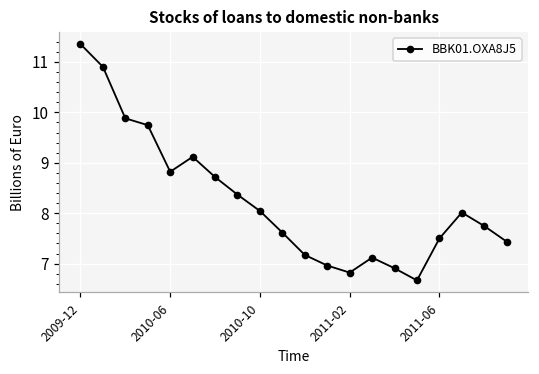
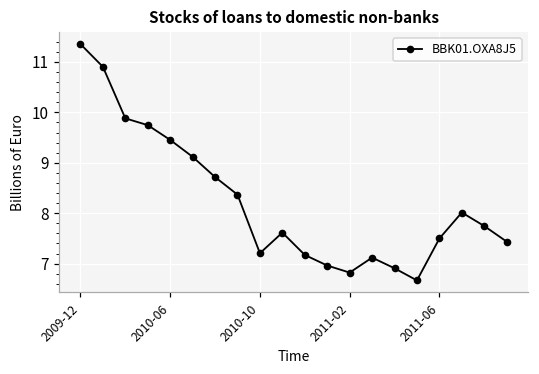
2010-06: 8.8 -> 9.5
2010-10: 8.0 -> 7.2
